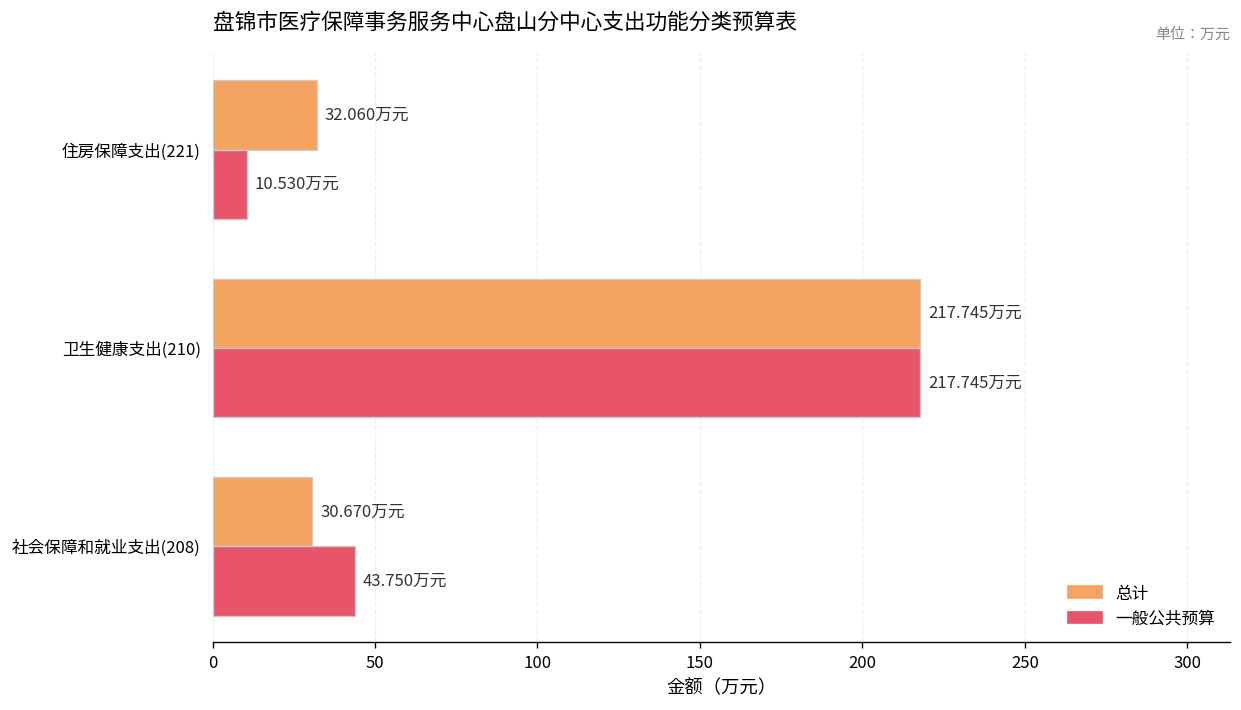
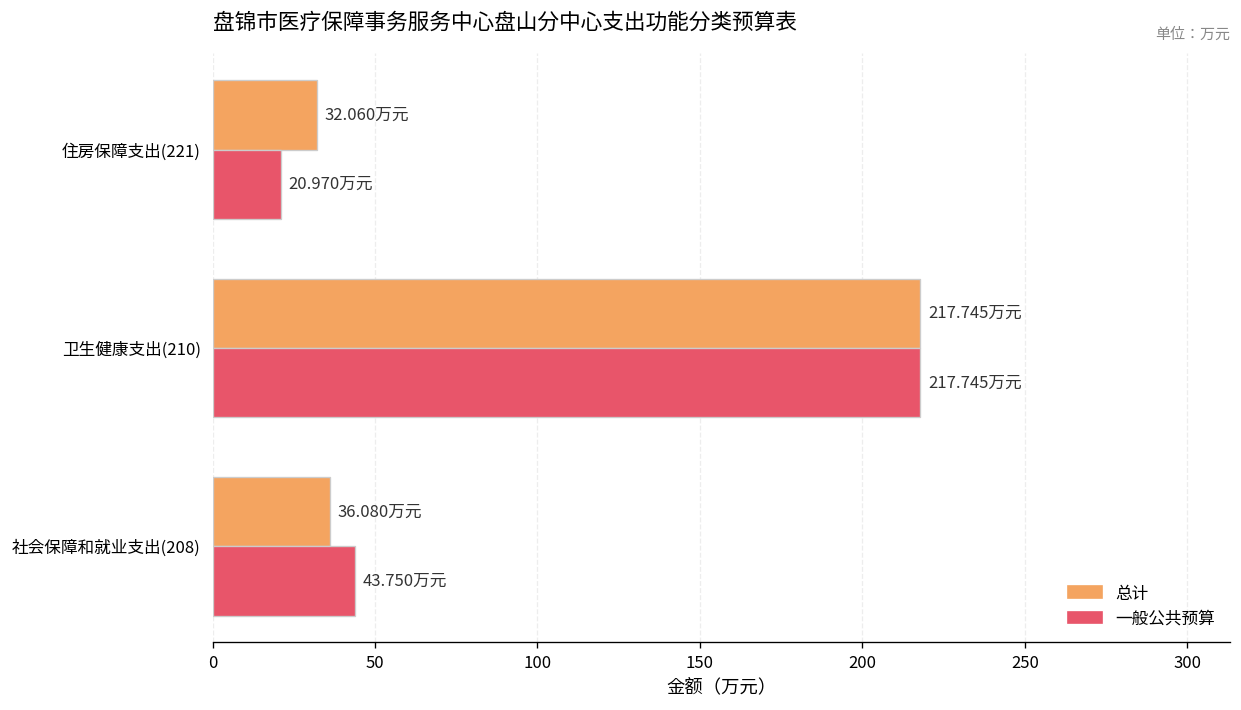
一般公共预算, 住房保障支出(221): 10.530 -> 20.970
总计, 社会保障和就业支出(208): 30.670 -> 36.080
